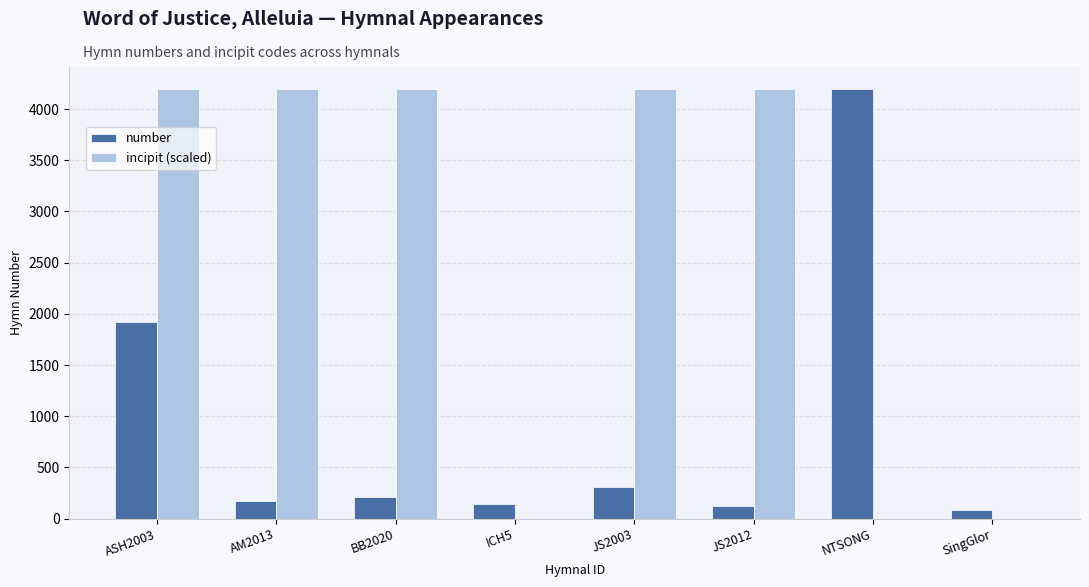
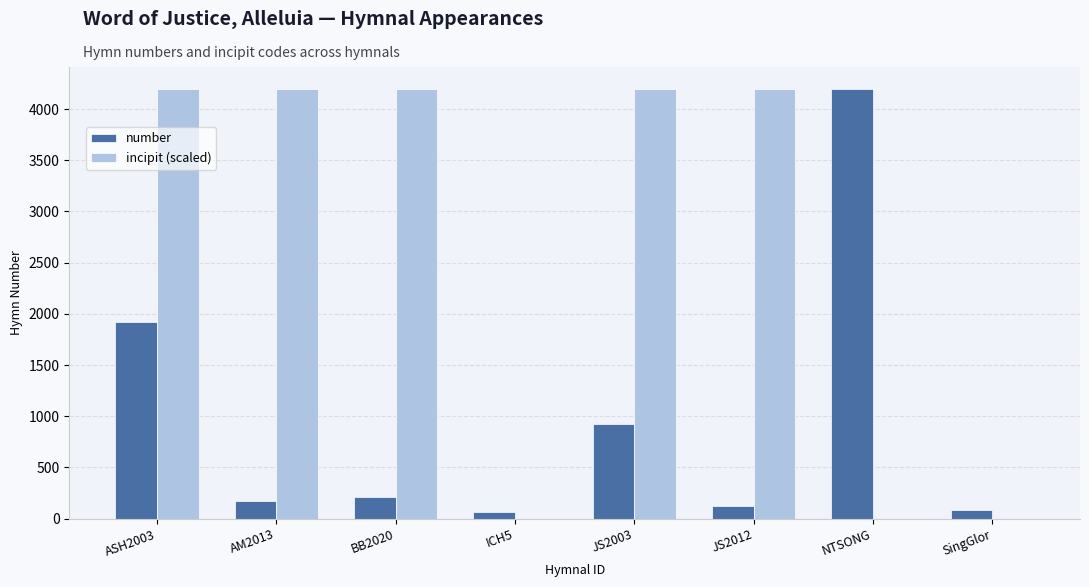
number, ICH5: 140 -> 60
number, JS2003: 310 -> 920
